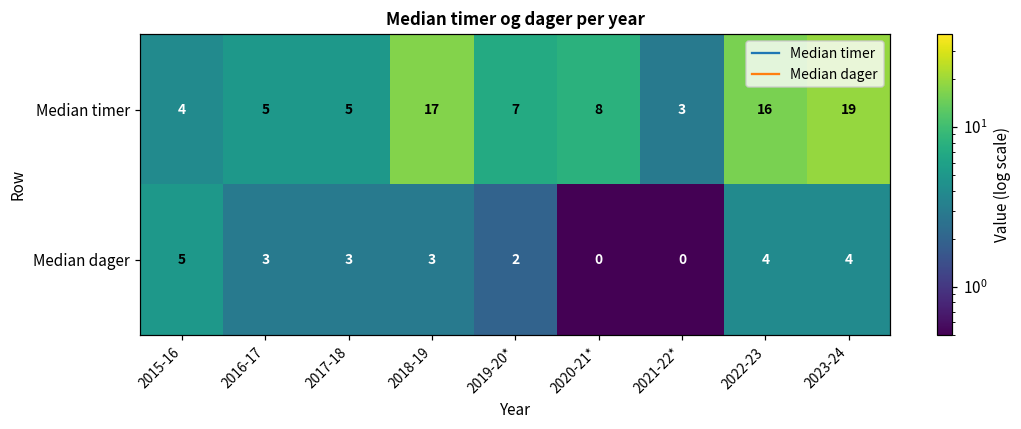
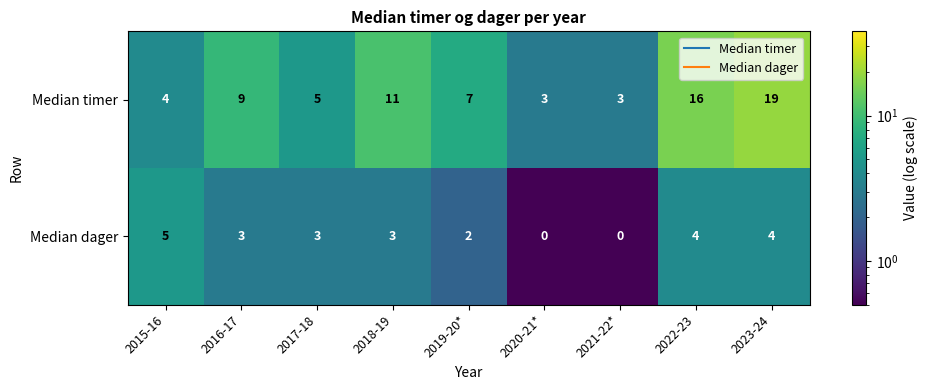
Median timer, 2016-17: 5 -> 9
Median timer, 2018-19: 17 -> 11
Median timer, 2020-21*: 8 -> 3
